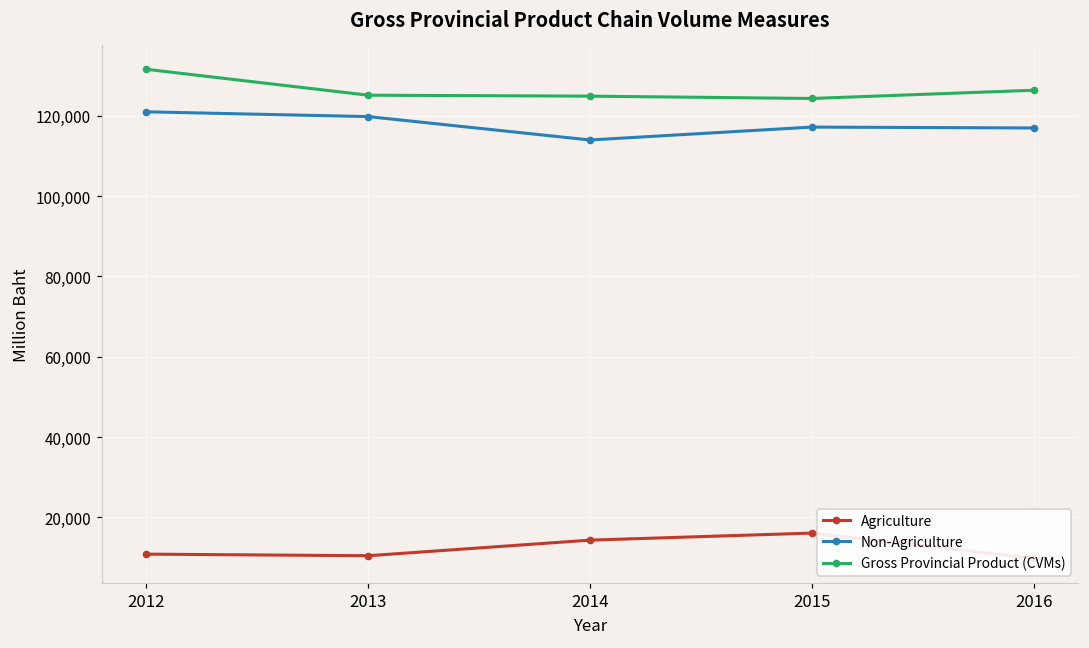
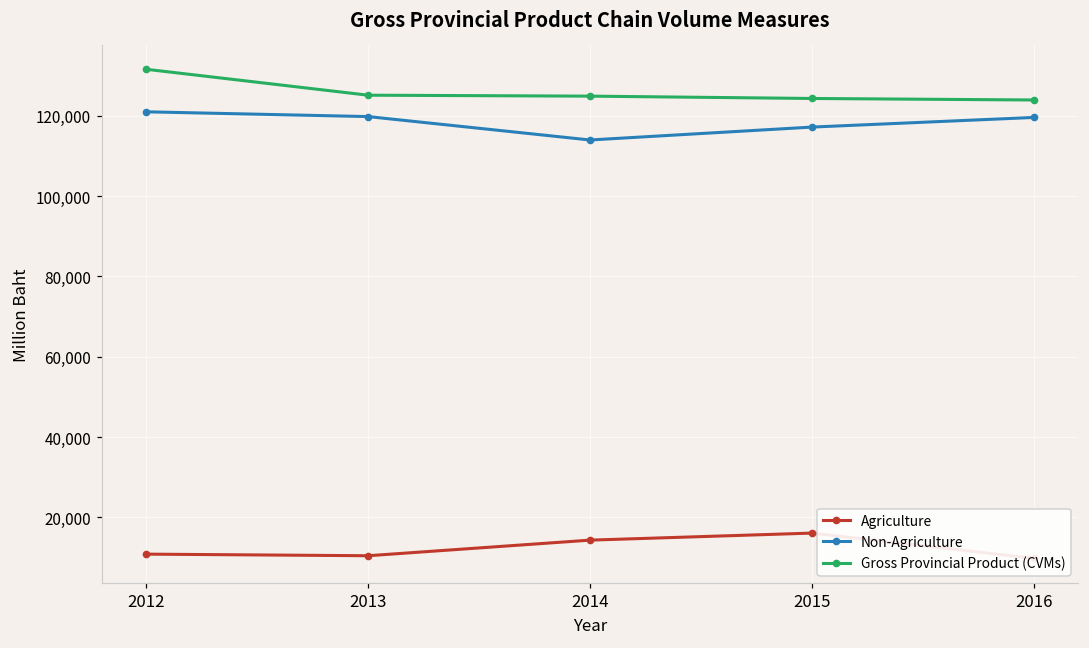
Non-Agriculture, 2016: 117,000 -> 120,000
Gross Provincial Product (CVMs), 2016: 126,000 -> 124,000
